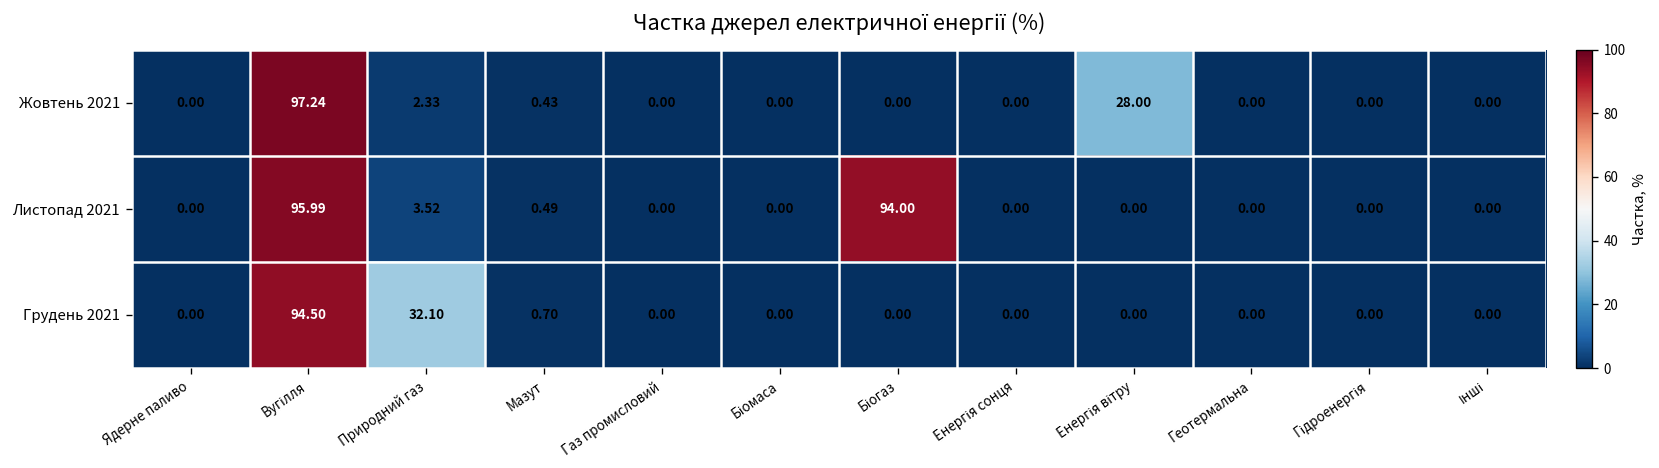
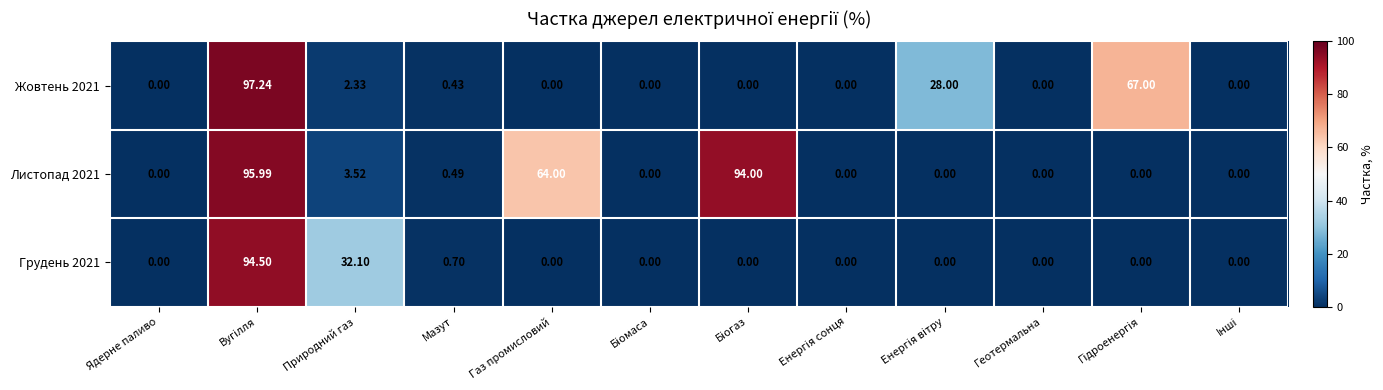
Жовтень 2021, Гідроенергія: 0.00 -> 67.00
Листопад 2021, Газ промисловий: 0.00 -> 64.00
